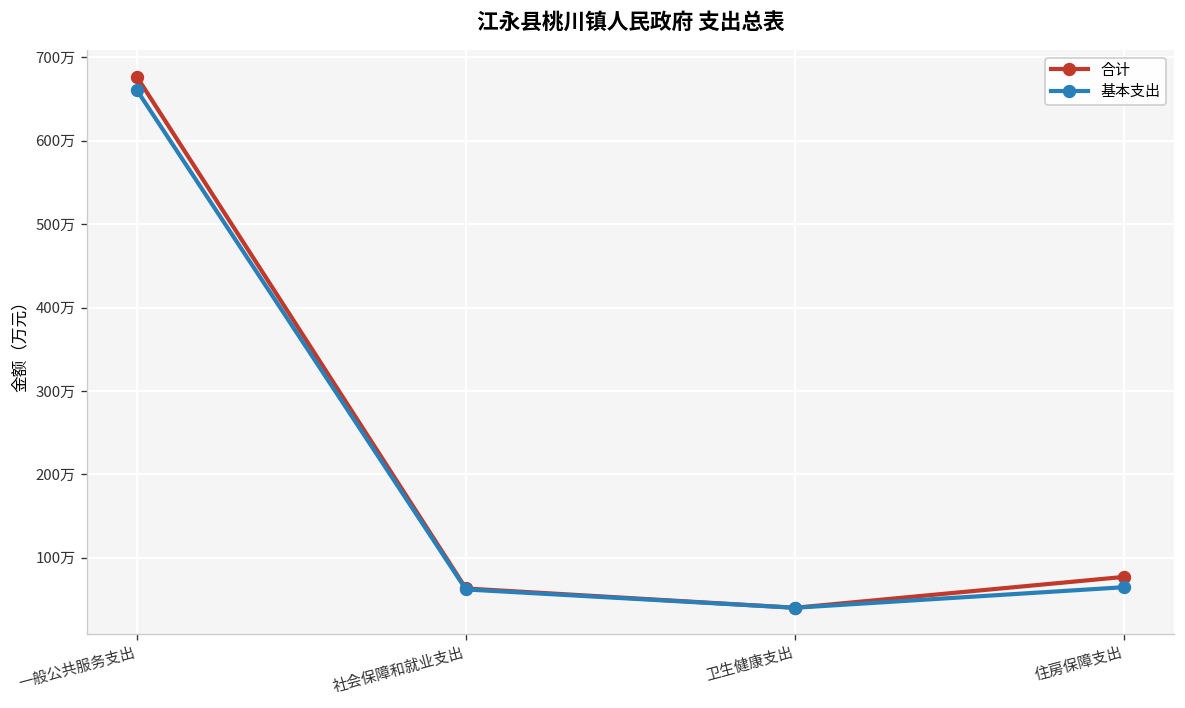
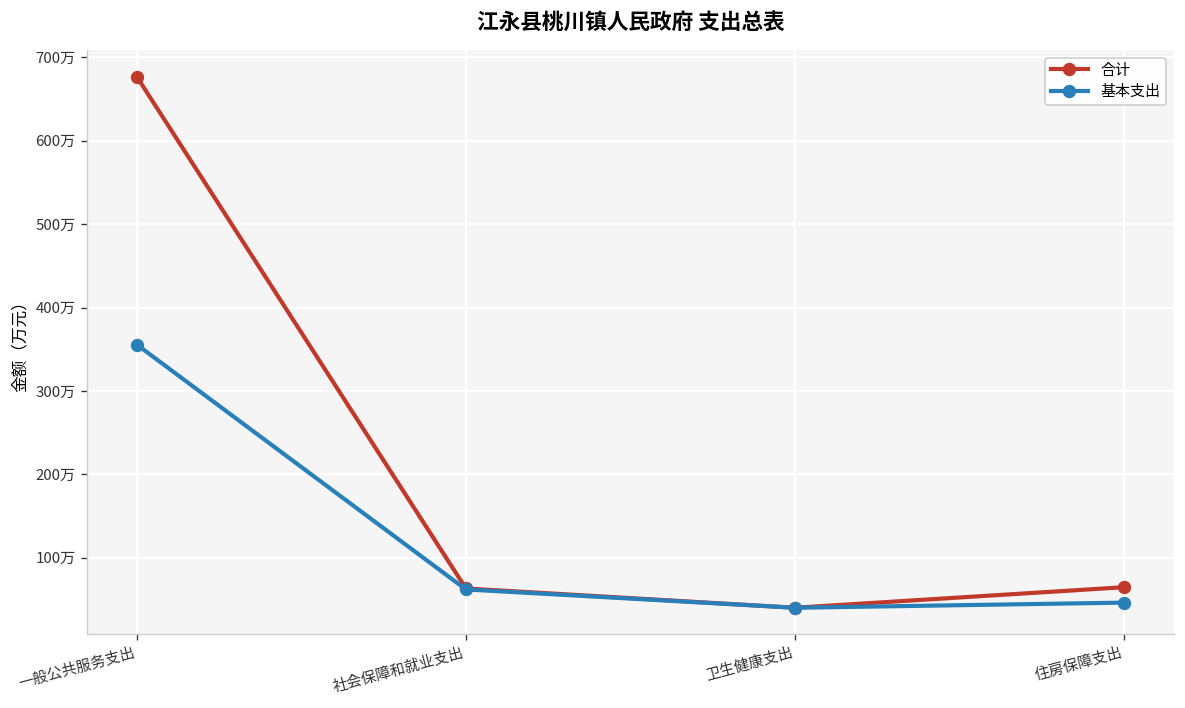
基本支出, 一般公共服务支出: 660万 -> 360万
合计, 住房保障支出: 80万 -> 60万
基本支出, 住房保障支出: 60万 -> 50万
